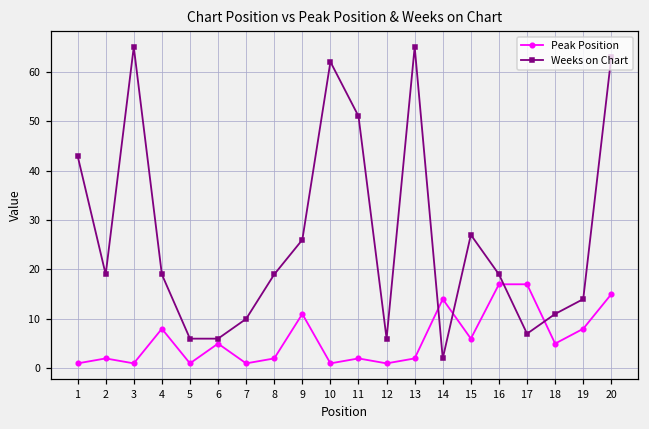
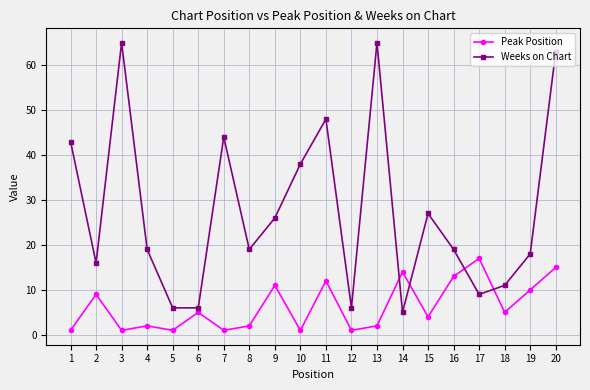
Peak Position, 2: 2 -> 9
Weeks on Chart, 2: 19 -> 16
Peak Position, 4: 8 -> 2
Weeks on Chart, 7: 10 -> 44
Weeks on Chart, 10: 62 -> 38
Peak Position, 11: 2 -> 12
Weeks on Chart, 11: 51 -> 48
Weeks on Chart, 14: 2 -> 5
Peak Position, 15: 6 -> 4
Peak Position, 16: 17 -> 13
Weeks on Chart, 17: 7 -> 9
Peak Position, 19: 8 -> 10
Weeks on Chart, 19: 14 -> 18
